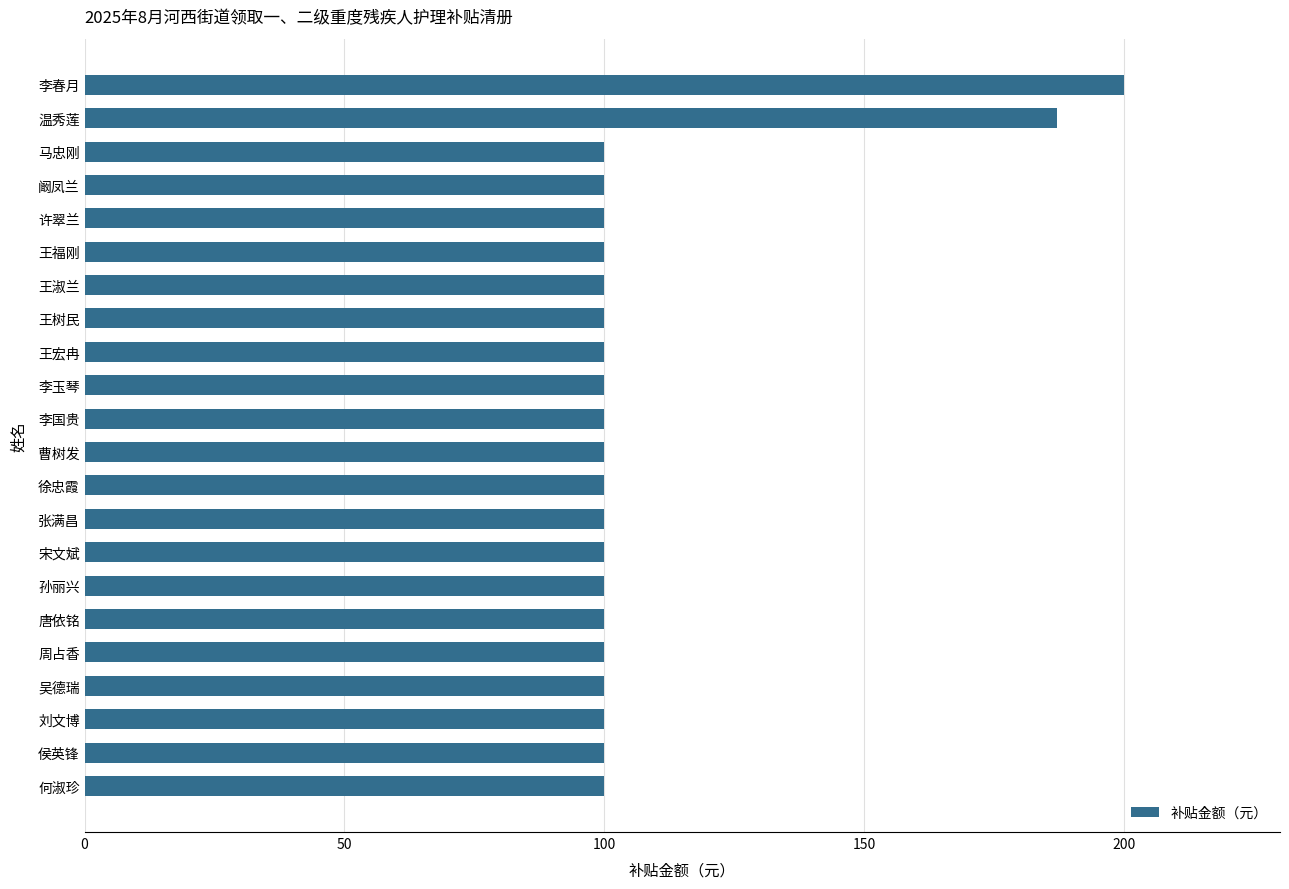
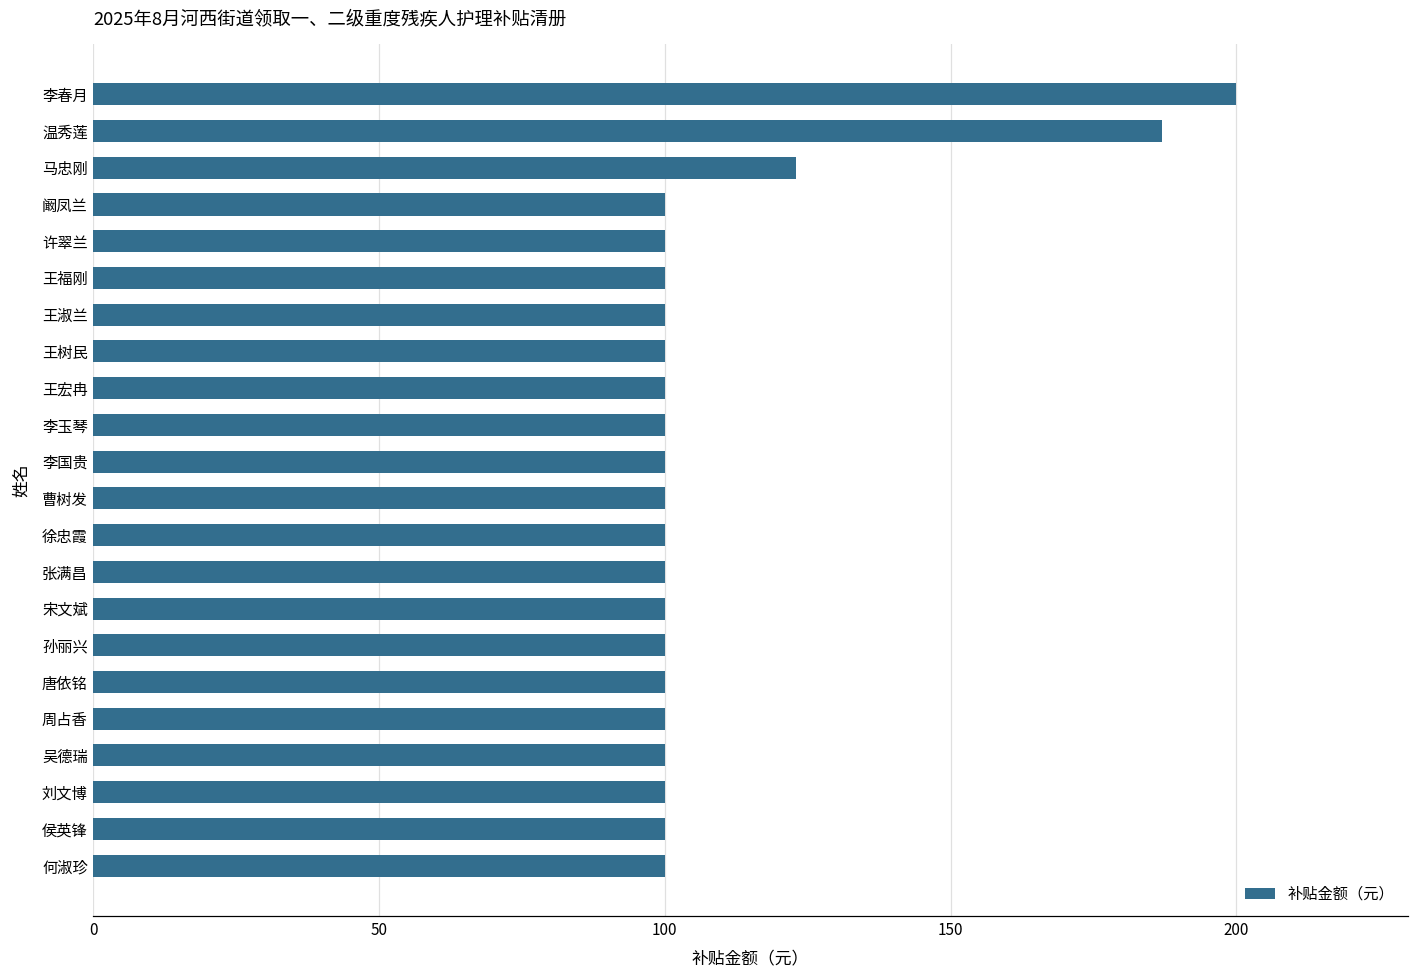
马忠刚: 100 -> 123
